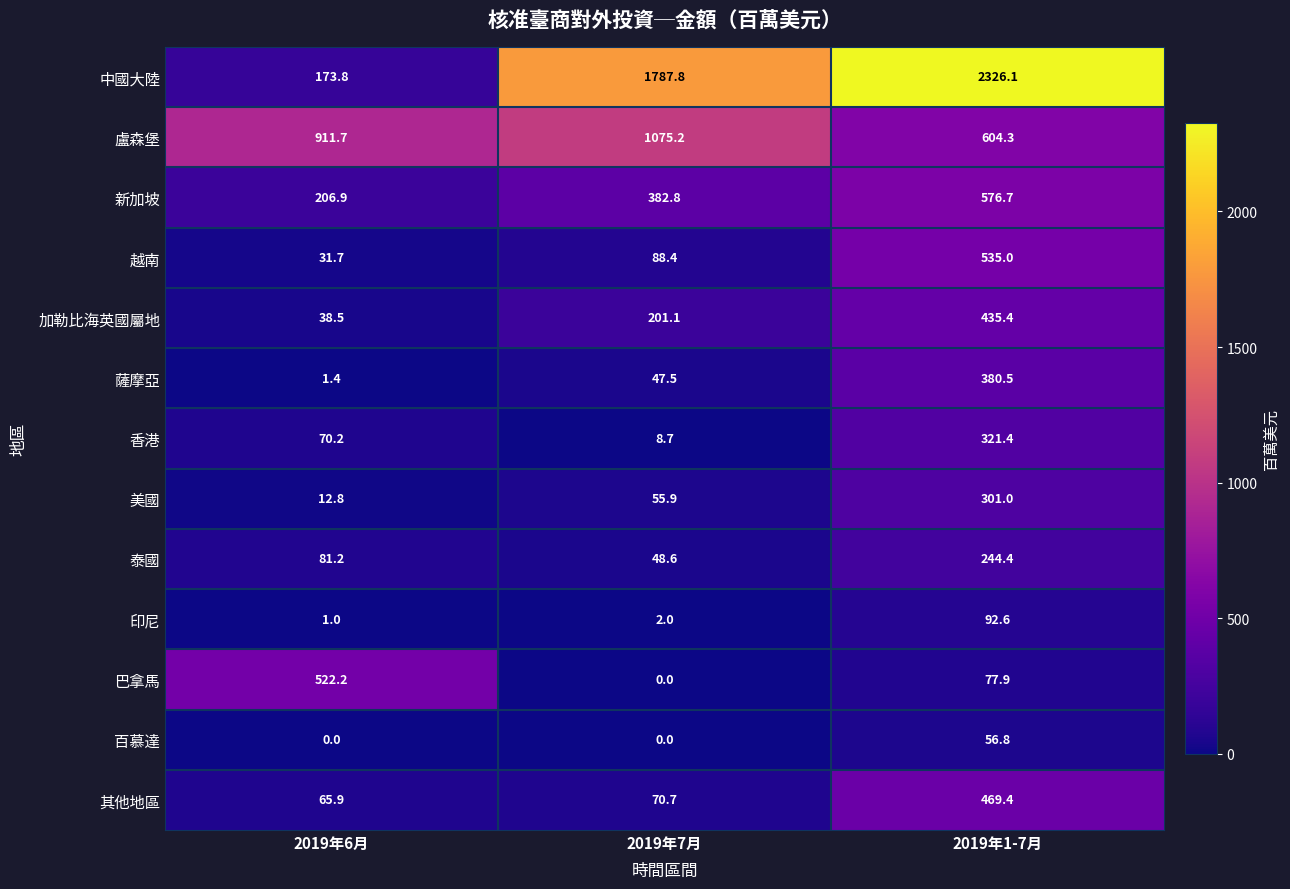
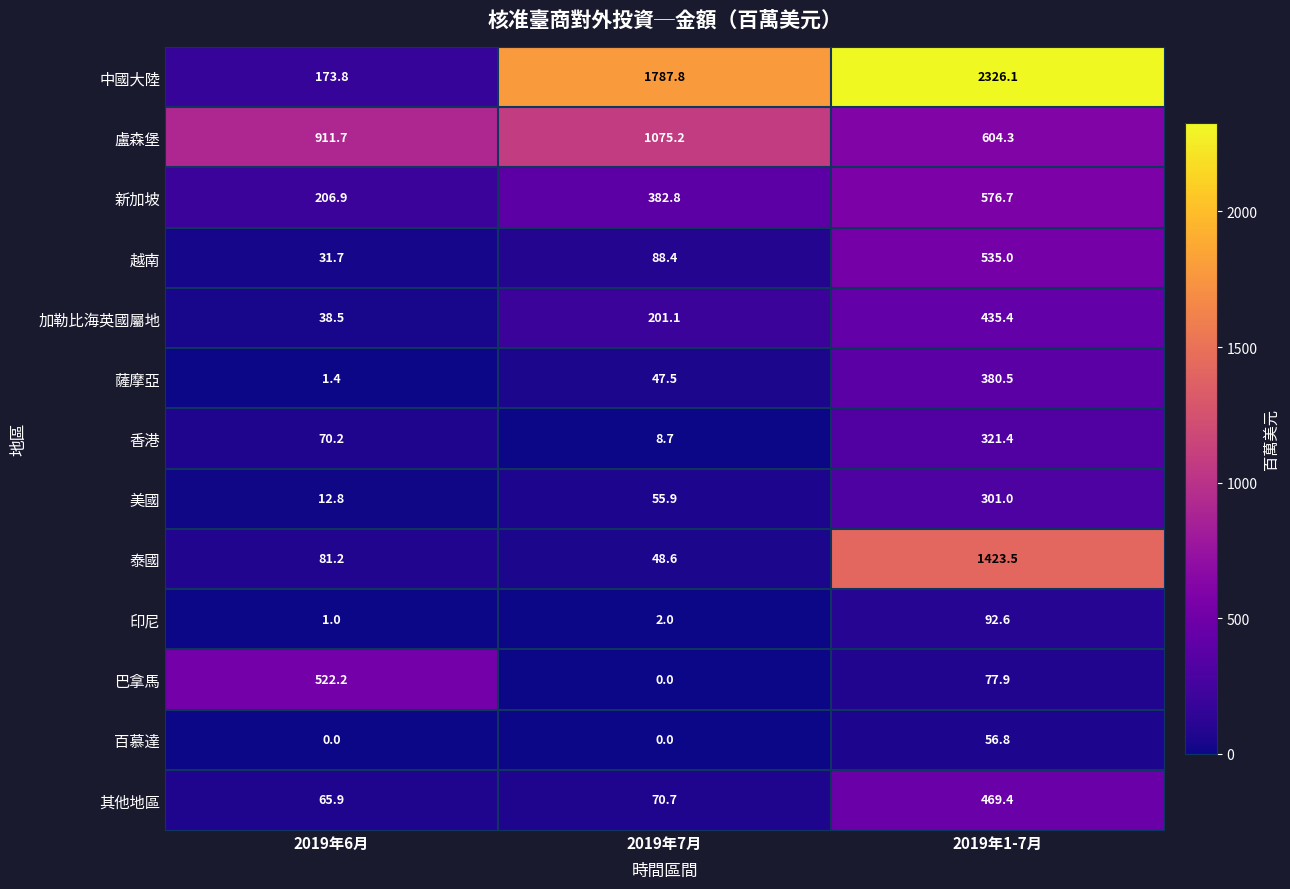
泰國, 2019年1-7月: 244.4 -> 1423.5
